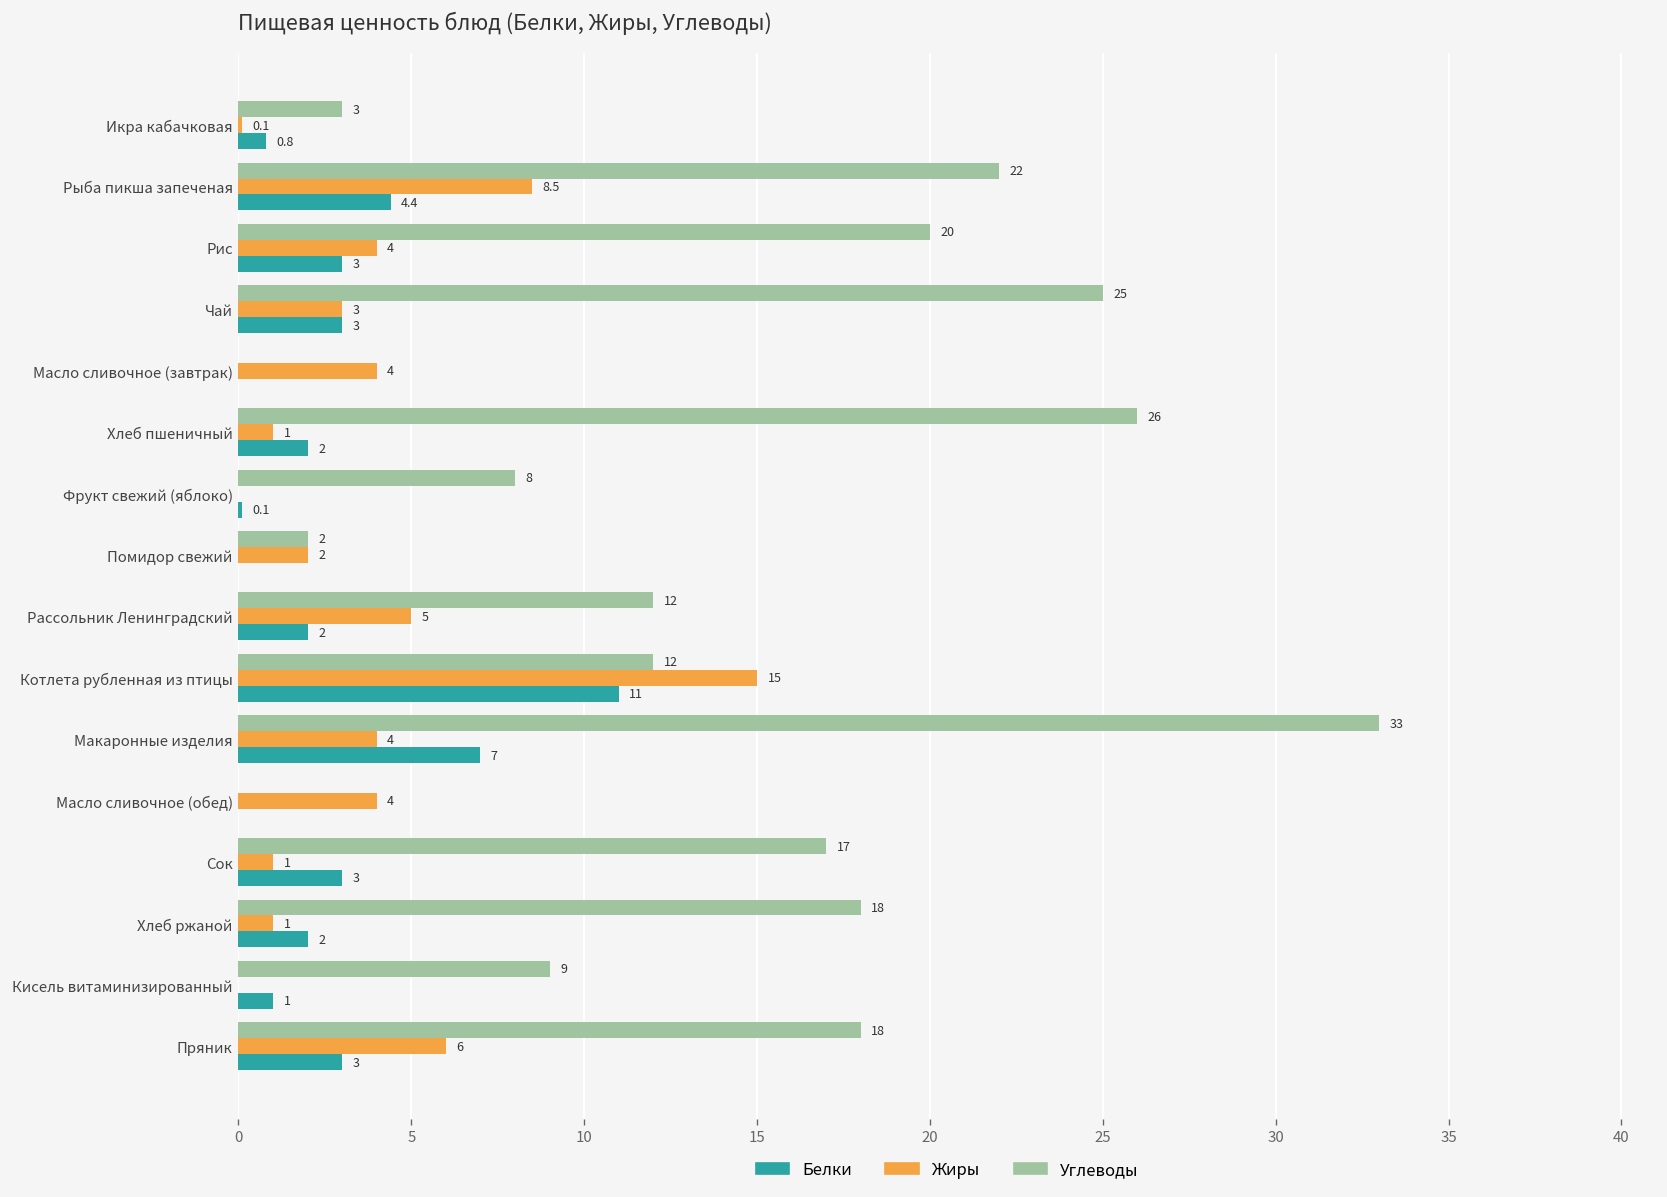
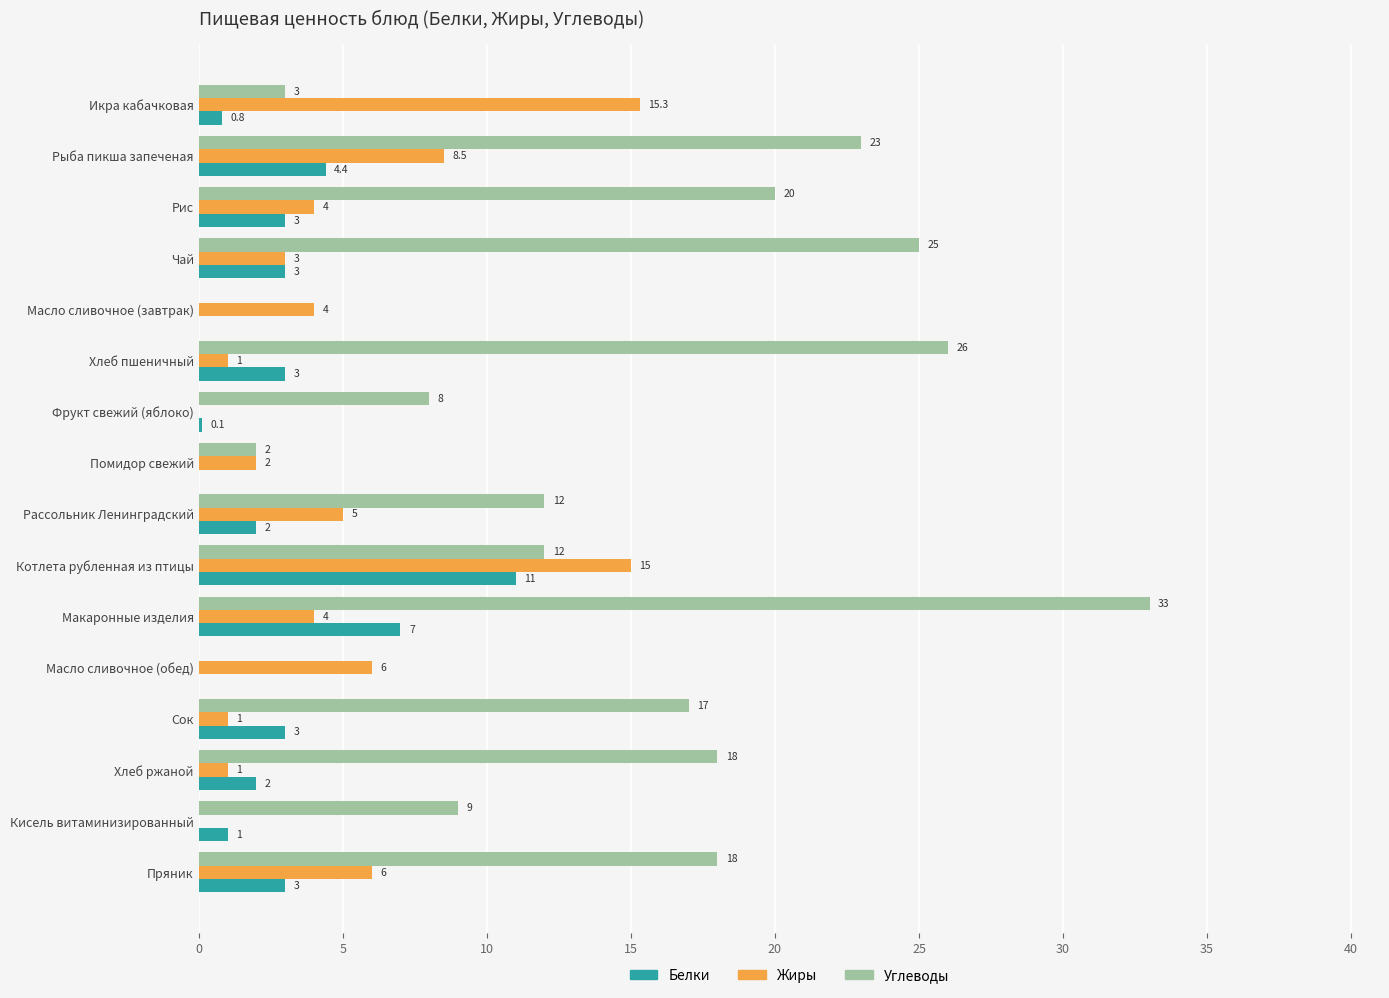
Жиры, Икра кабачковая: 0.1 -> 15.3
Углеводы, Рыба пикша запеченая: 22 -> 23
Белки, Хлеб пшеничный: 2 -> 3
Жиры, Масло сливочное (обед): 4 -> 6
